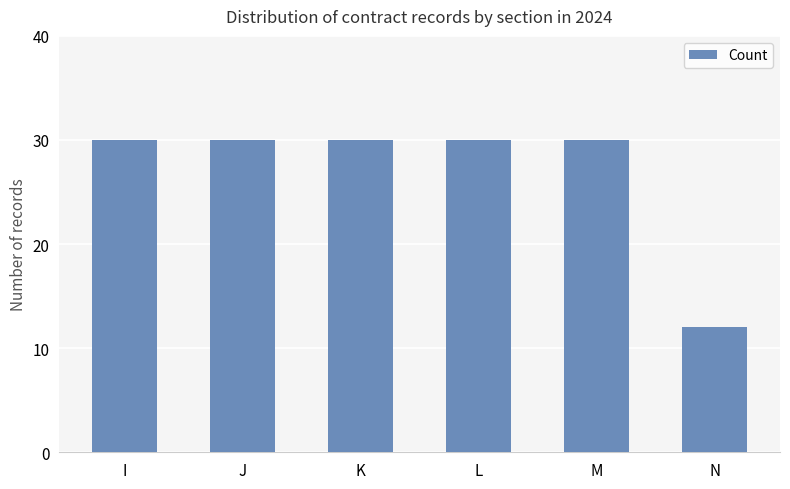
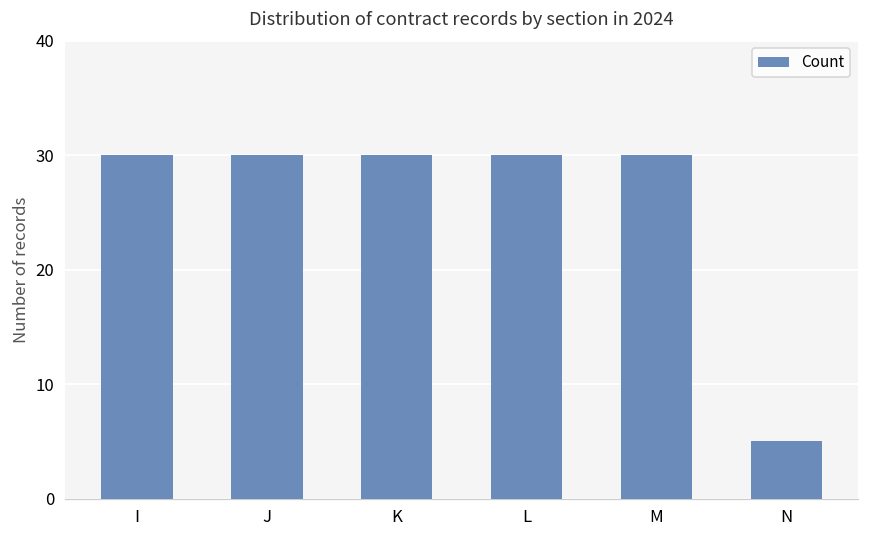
N: 12 -> 5
